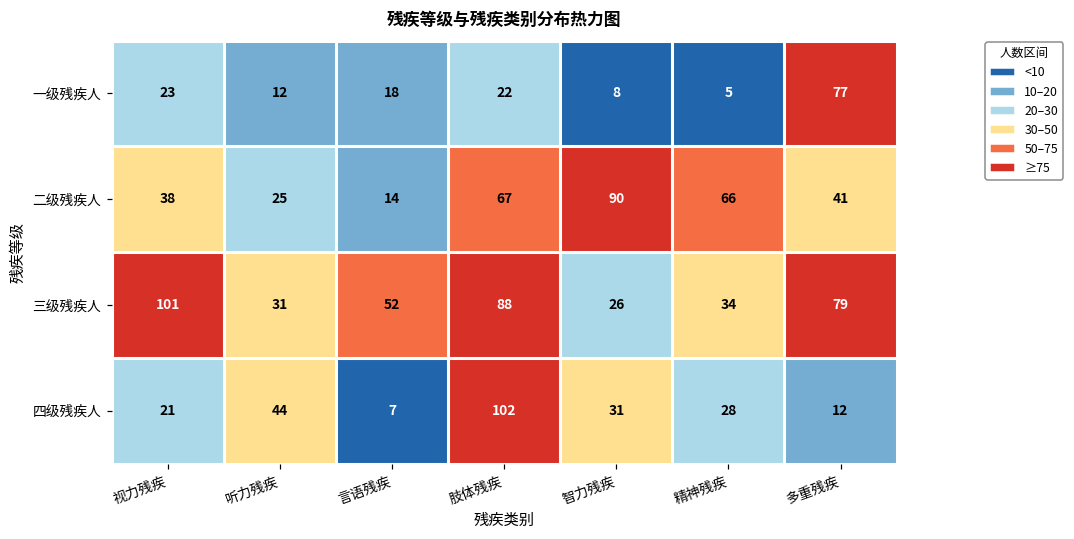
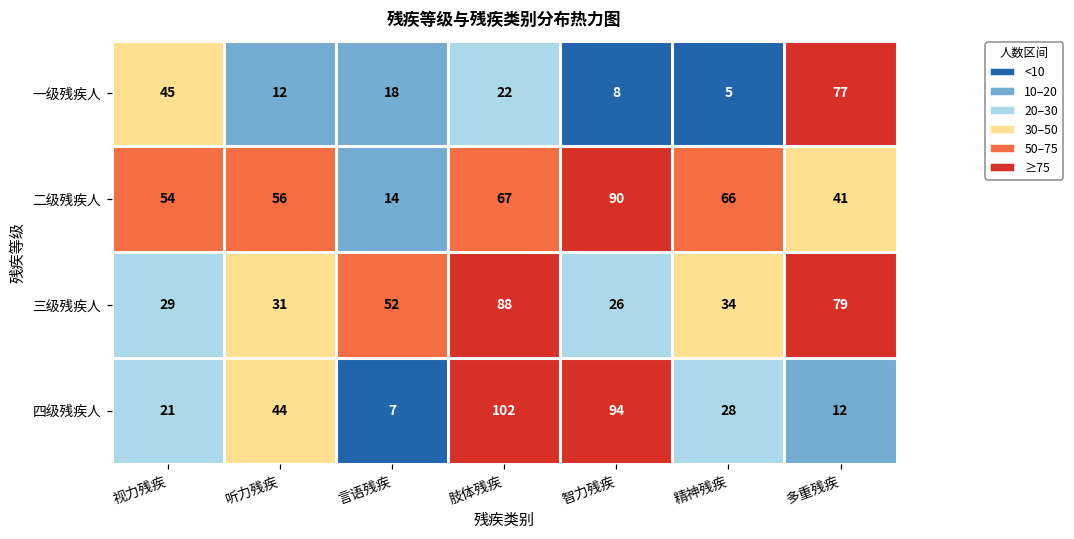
一级残疾人, 视力残疾: 23 -> 45
二级残疾人, 视力残疾: 38 -> 54
二级残疾人, 听力残疾: 25 -> 56
三级残疾人, 视力残疾: 101 -> 29
四级残疾人, 智力残疾: 31 -> 94
